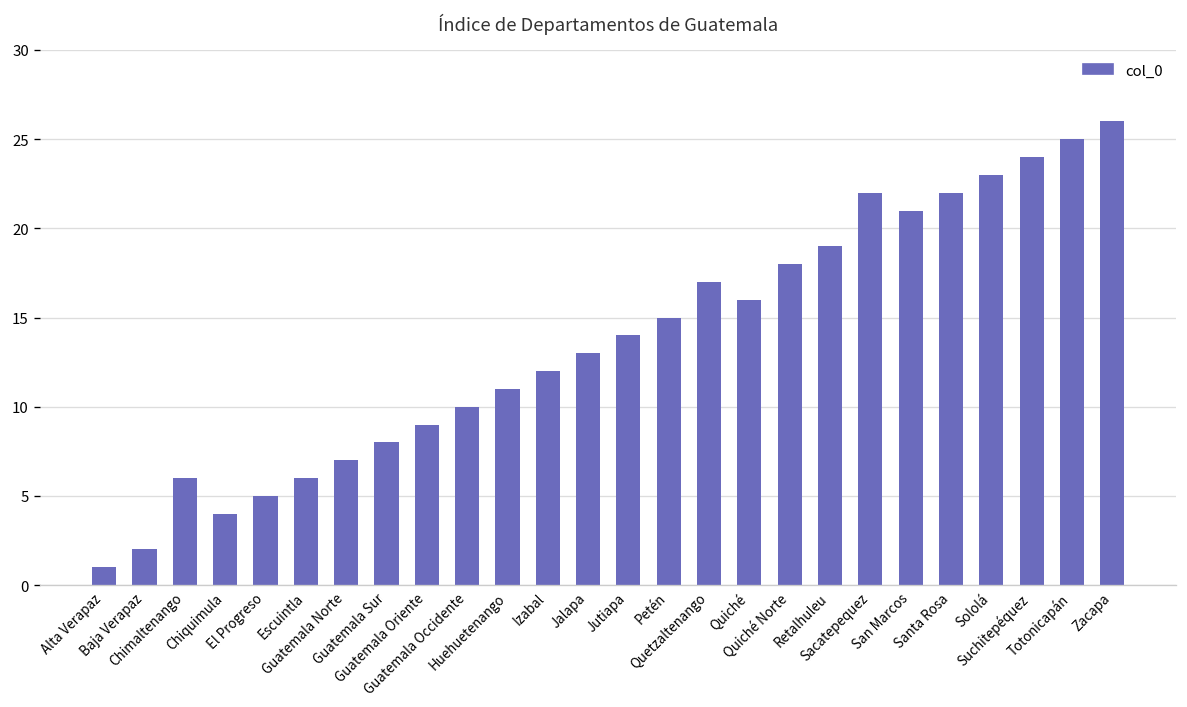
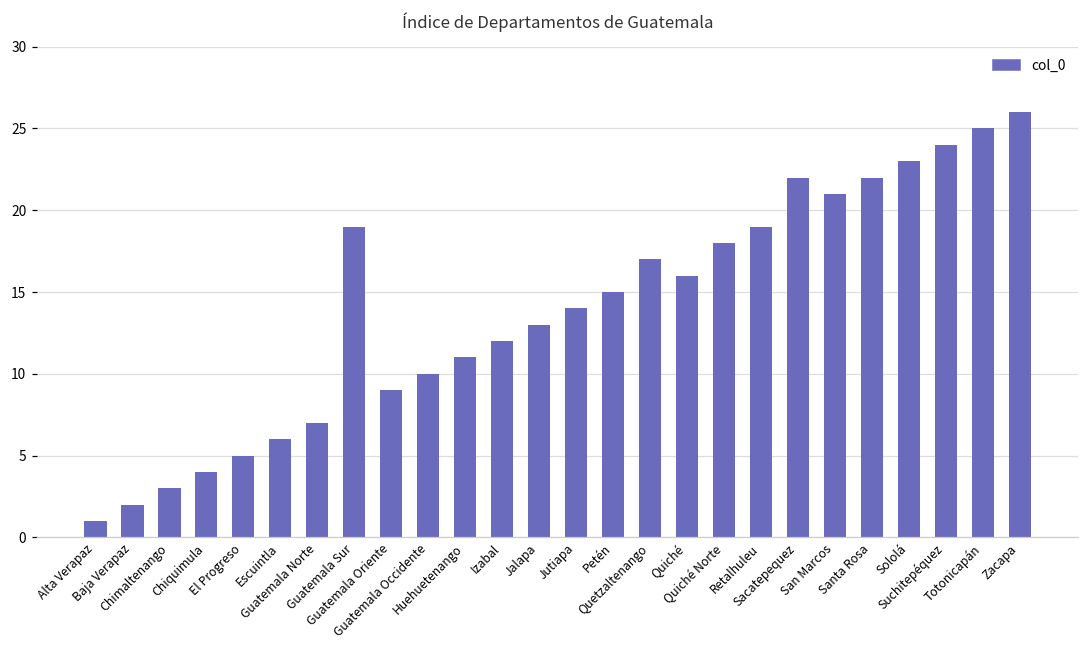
Chimaltenango: 6 -> 3
Guatemala Sur: 8 -> 19
